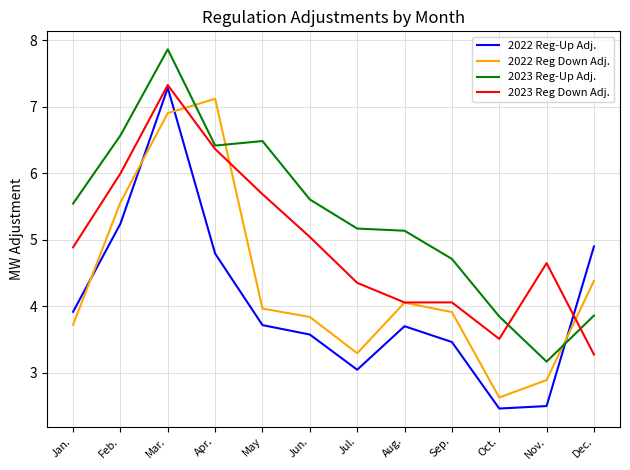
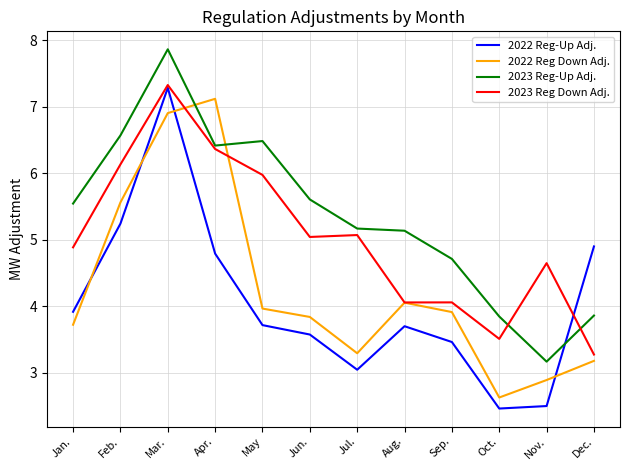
2023 Reg Down Adj., Feb.: 6.0 -> 6.1
2023 Reg Down Adj., May: 5.7 -> 6.0
2023 Reg Down Adj., Jul.: 4.4 -> 5.1
2022 Reg Down Adj., Dec.: 4.4 -> 3.2
